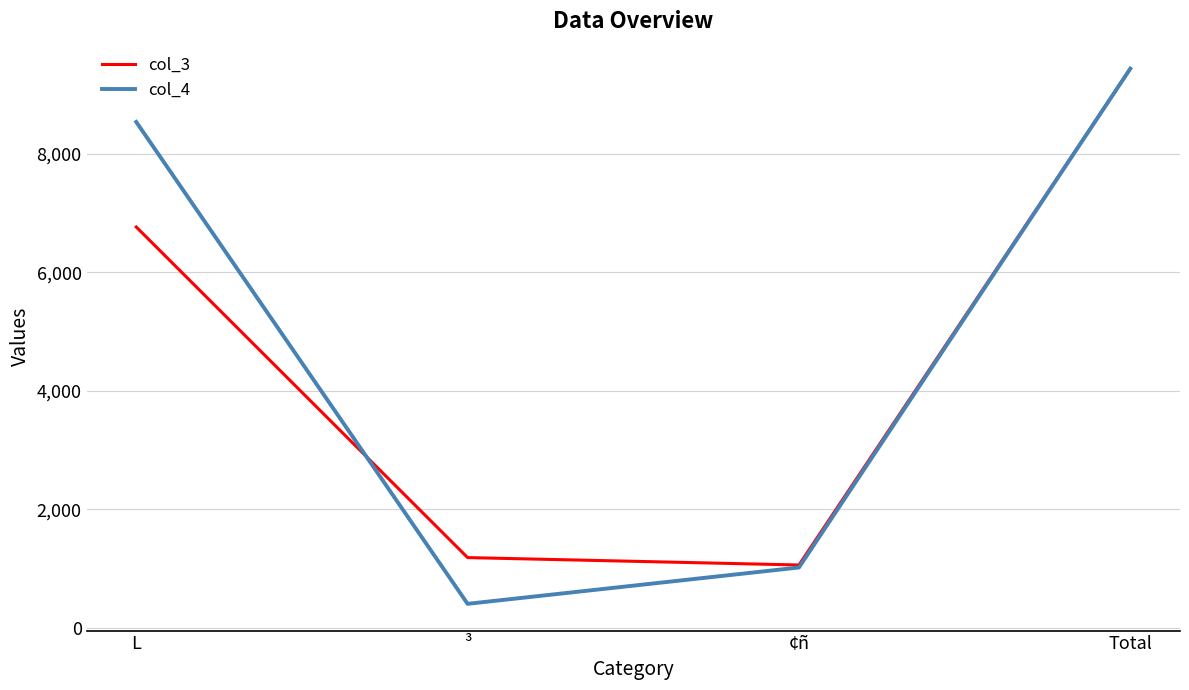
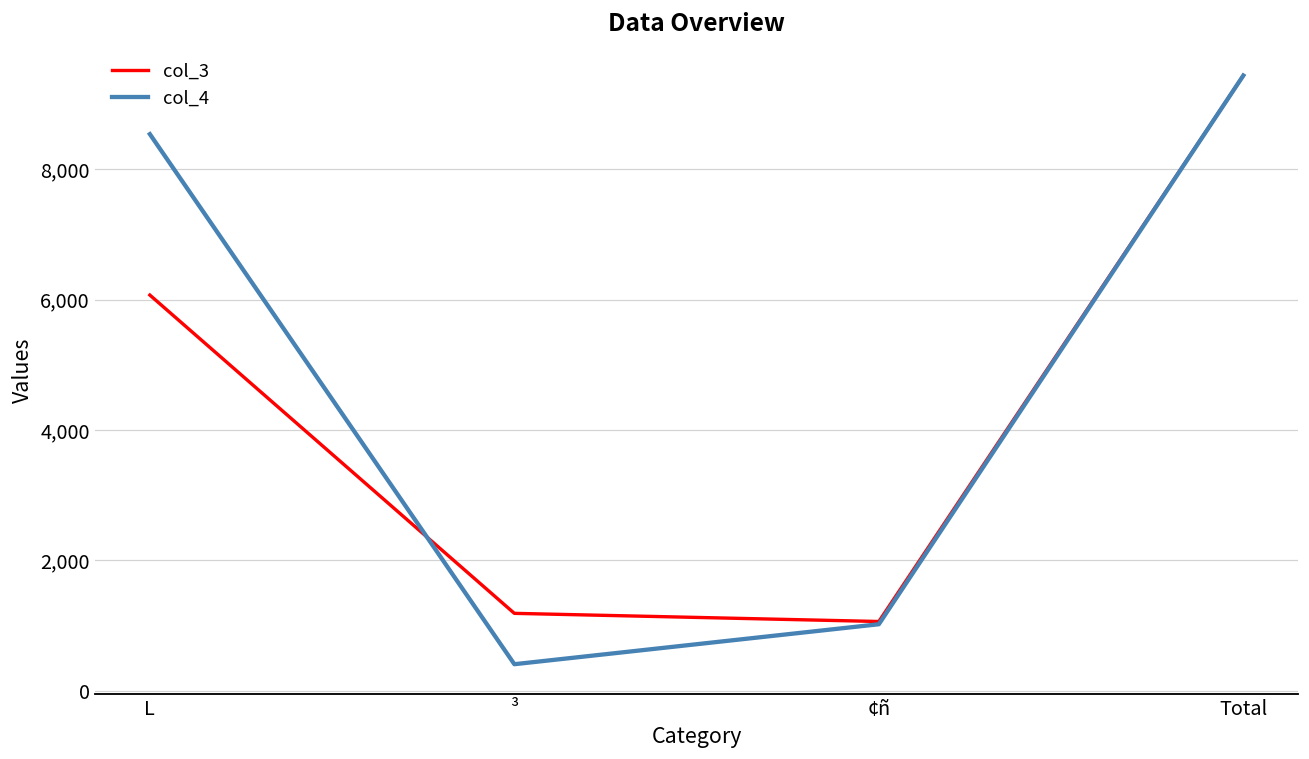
col_3, L: 6,800 -> 6,100
